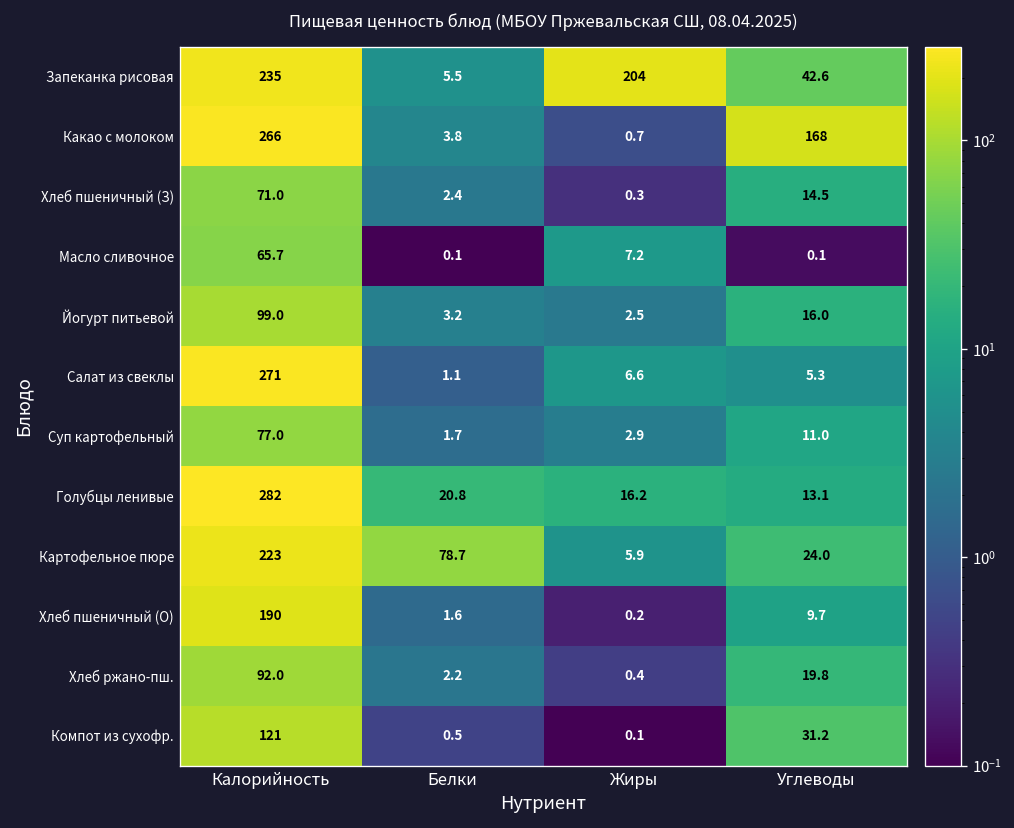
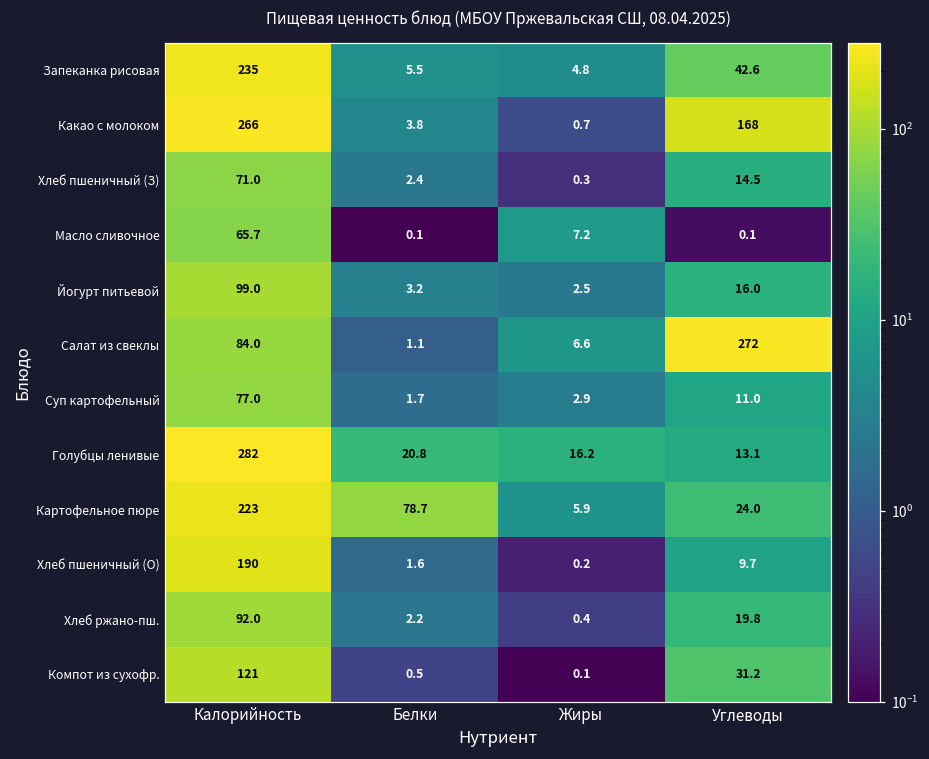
Запеканка рисовая, Жиры: 204 -> 4.8
Салат из свеклы, Калорийность: 271 -> 84.0
Салат из свеклы, Углеводы: 5.3 -> 272
